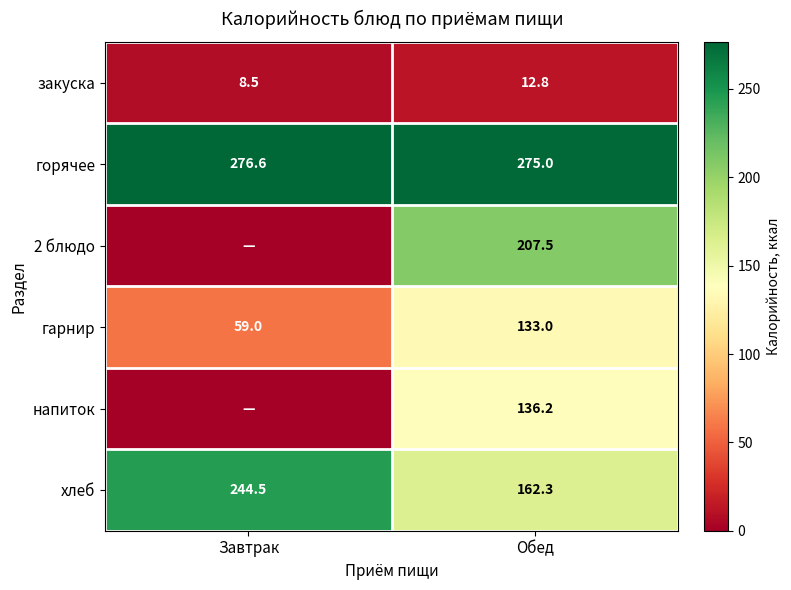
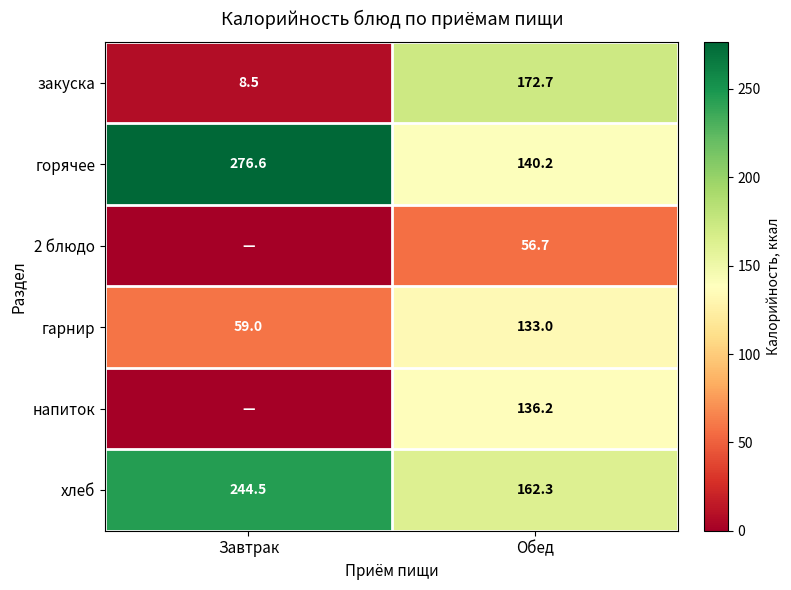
закуска, Обед: 12.8 -> 172.7
горячее, Обед: 275.0 -> 140.2
2 блюдо, Обед: 207.5 -> 56.7
